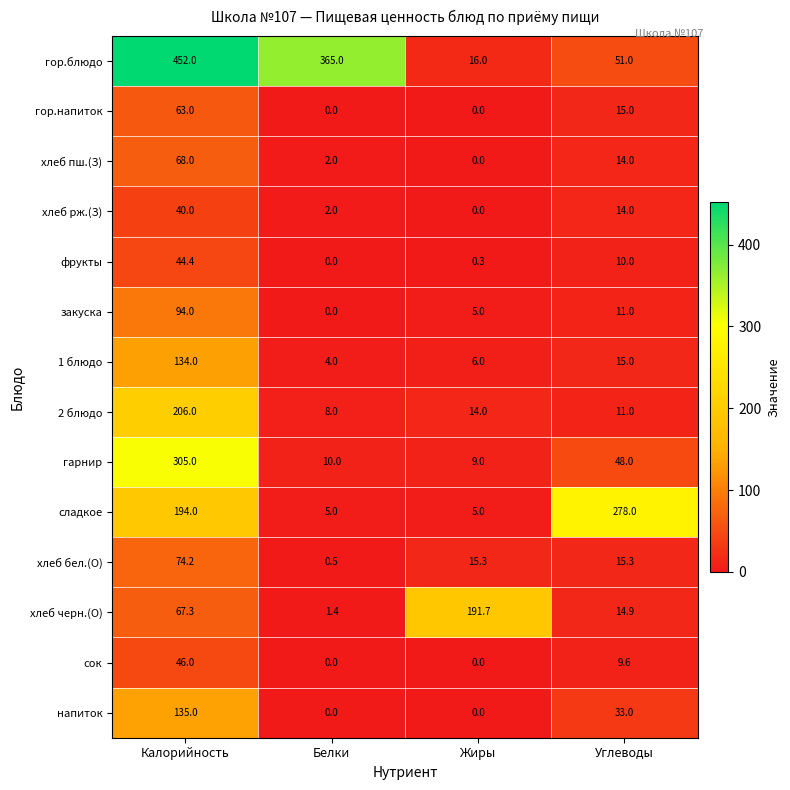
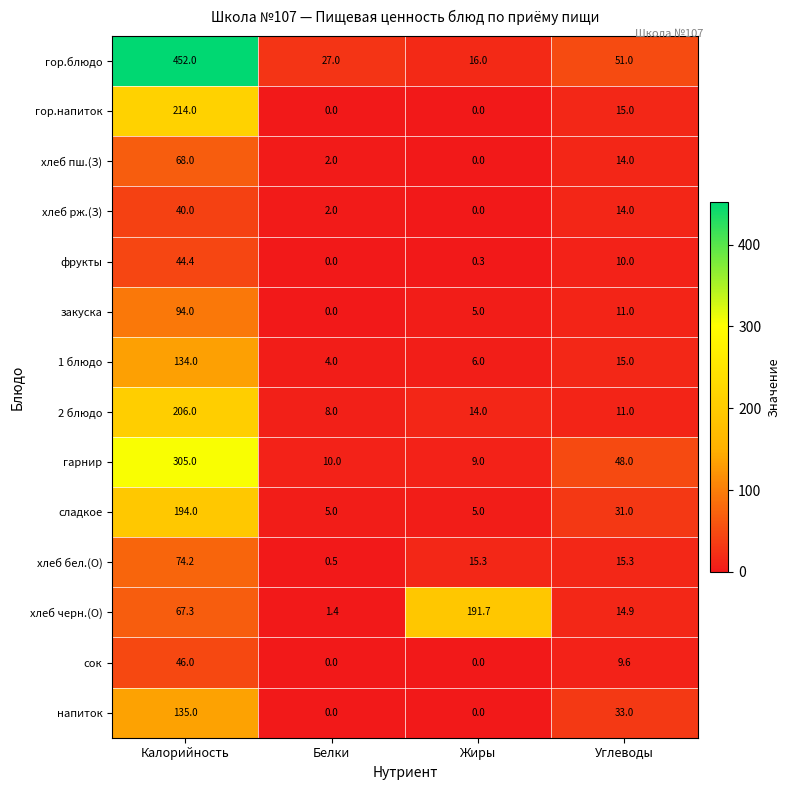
гор.блюдо, Белки: 365.0 -> 27.0
гор.напиток, Калорийность: 63.0 -> 214.0
сладкое, Углеводы: 278.0 -> 31.0
